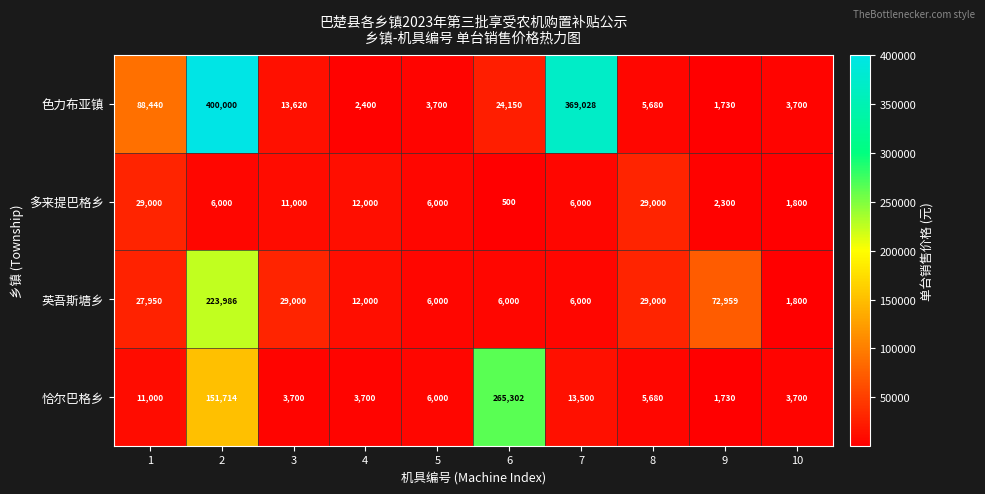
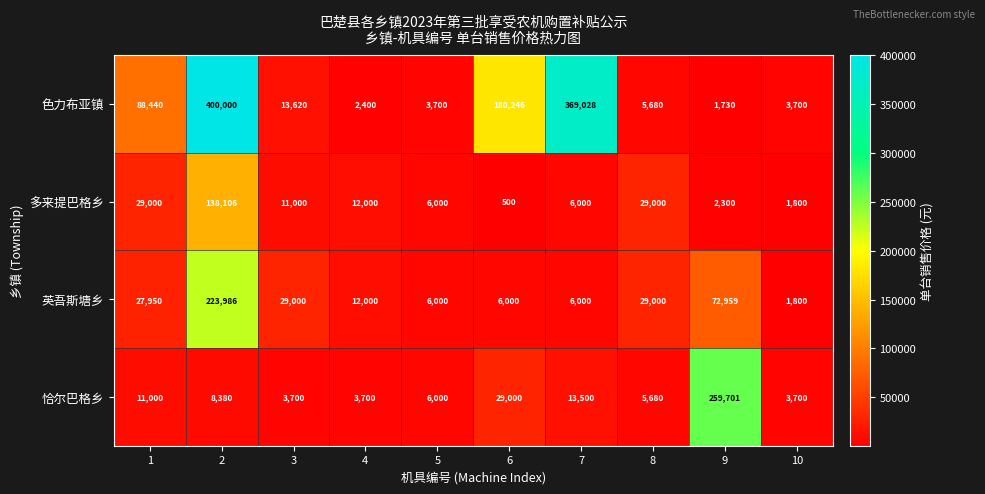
色力布亚镇, 6: 24,150 -> 180,246
多来提巴格乡, 2: 6,000 -> 138,106
恰尔巴格乡, 2: 151,714 -> 8,380
恰尔巴格乡, 6: 265,302 -> 29,000
恰尔巴格乡, 9: 1,730 -> 259,701
